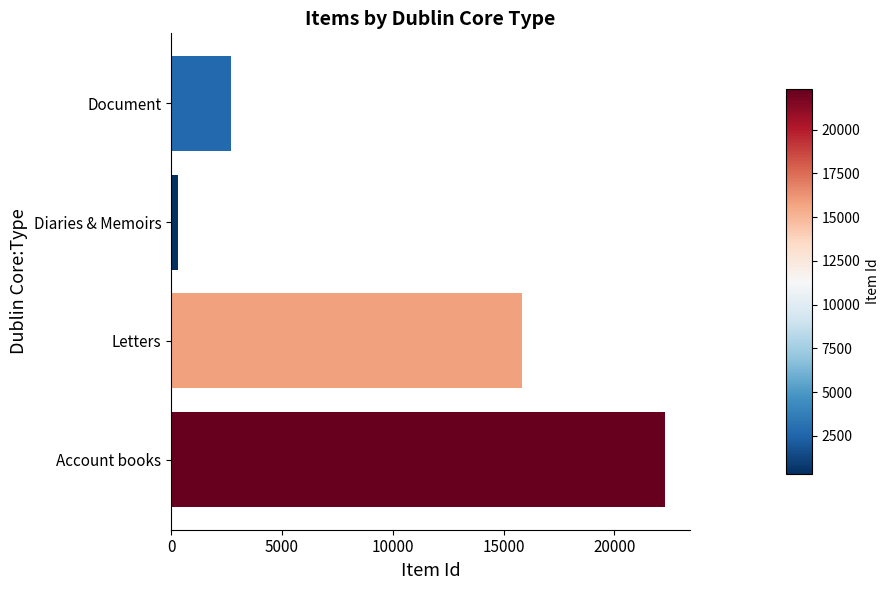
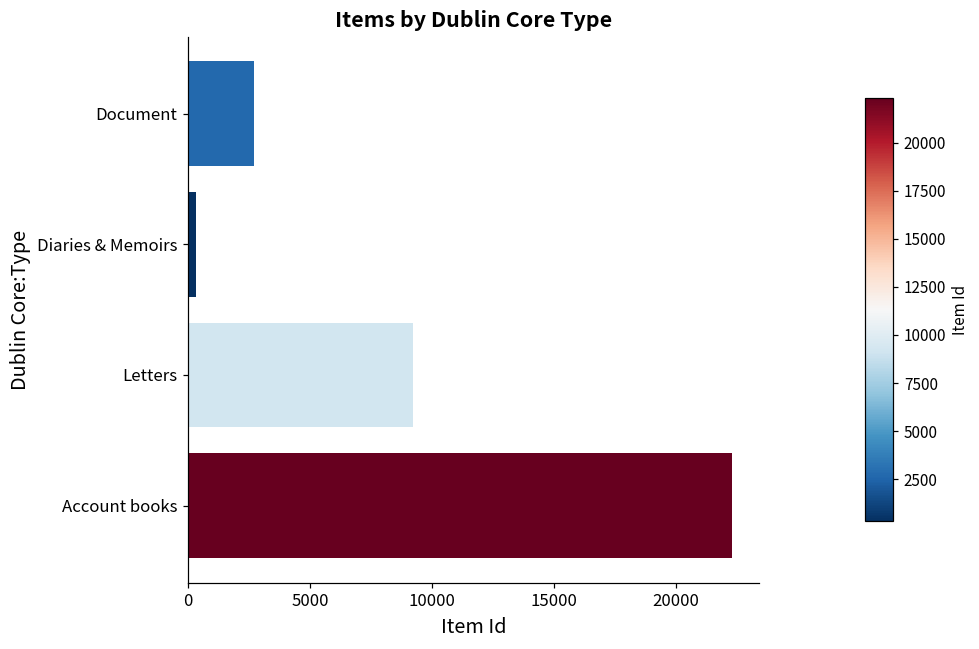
Letters: 15800 -> 9200
